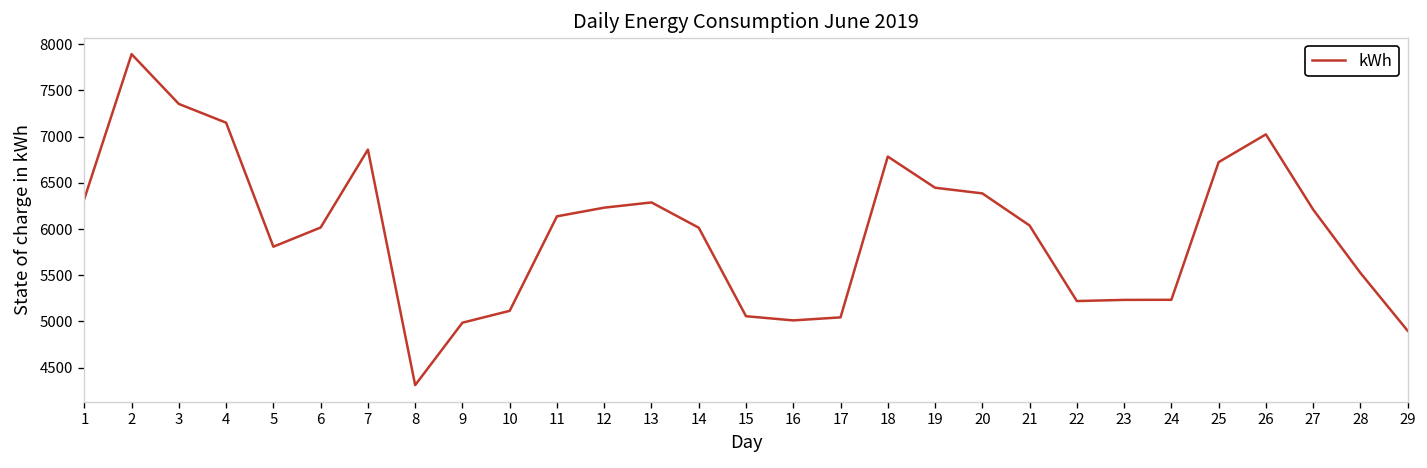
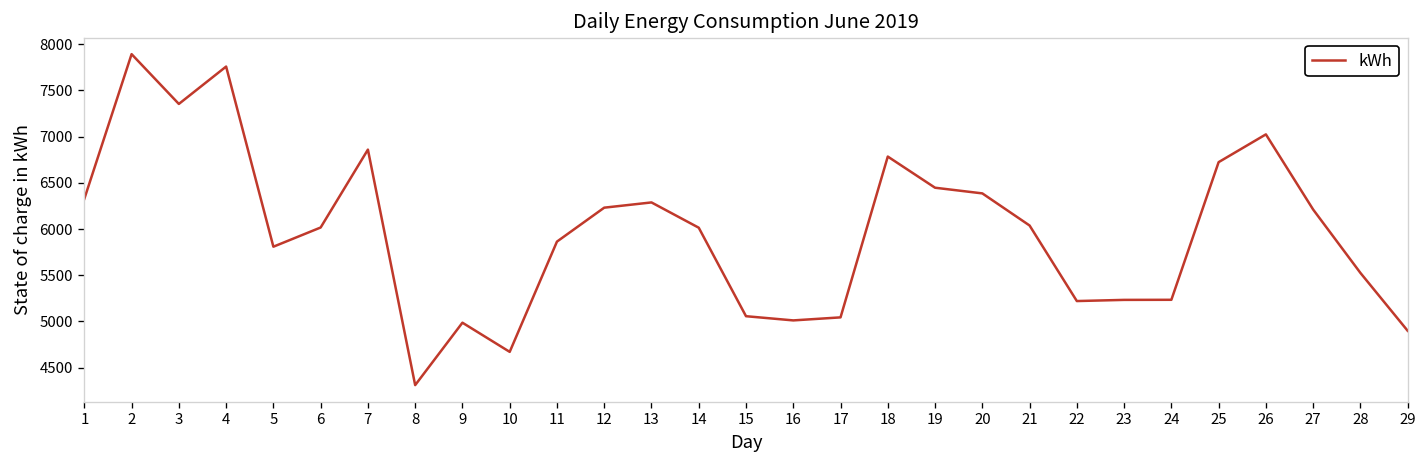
4: 7200 -> 7800
10: 5100 -> 4700
11: 6100 -> 5900
